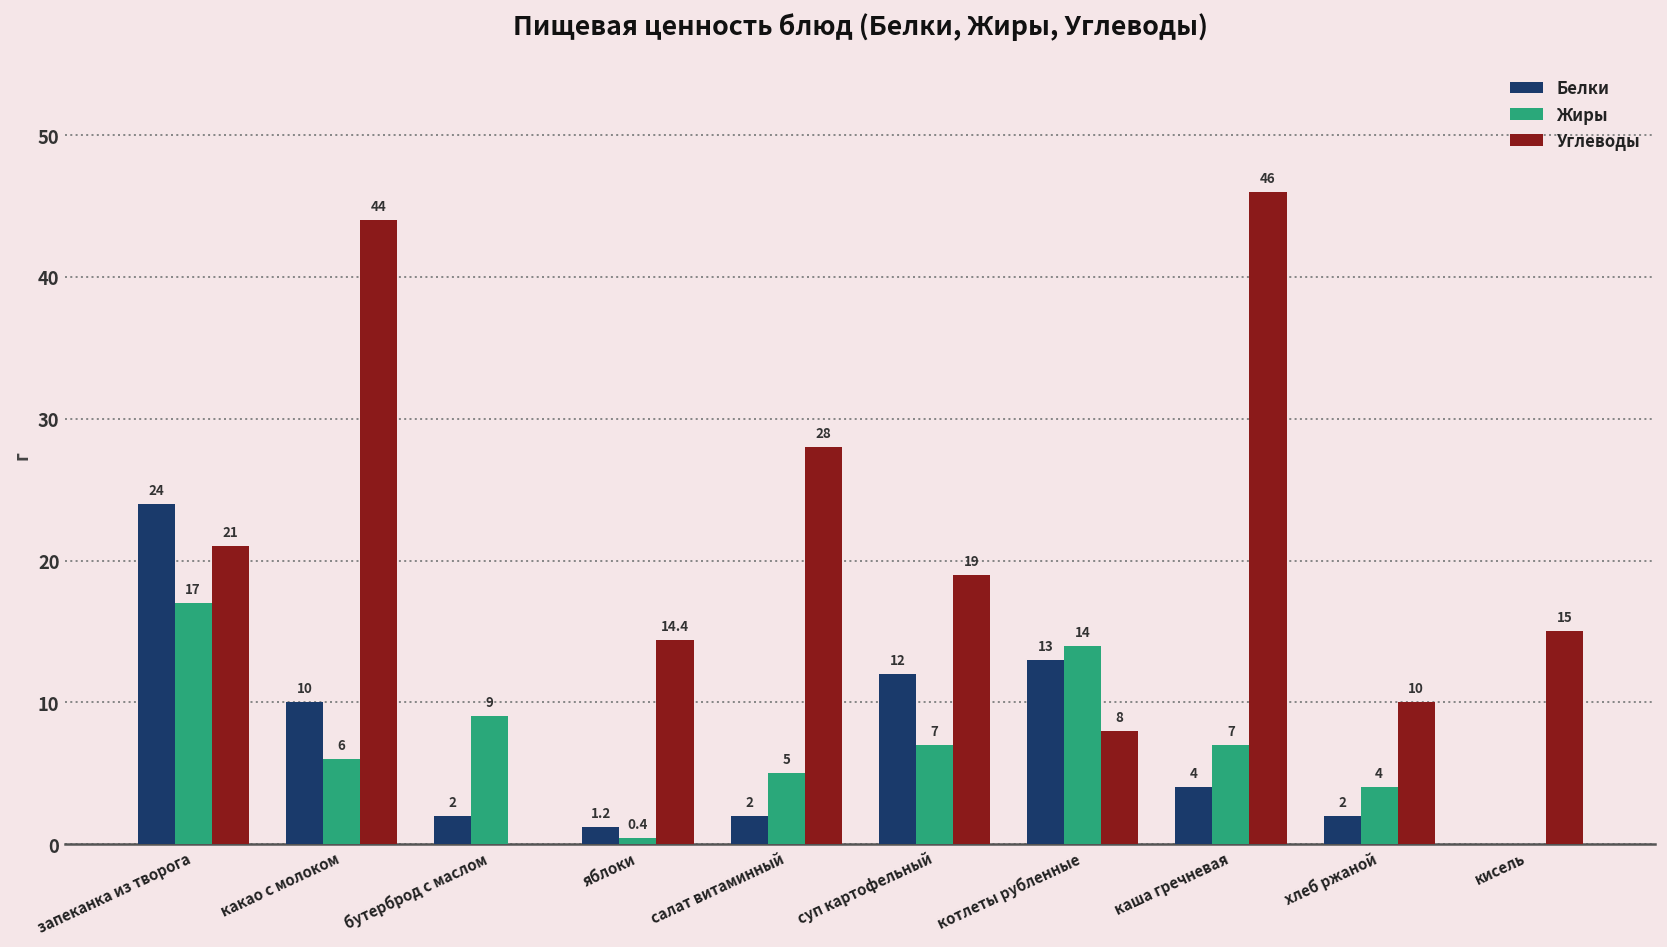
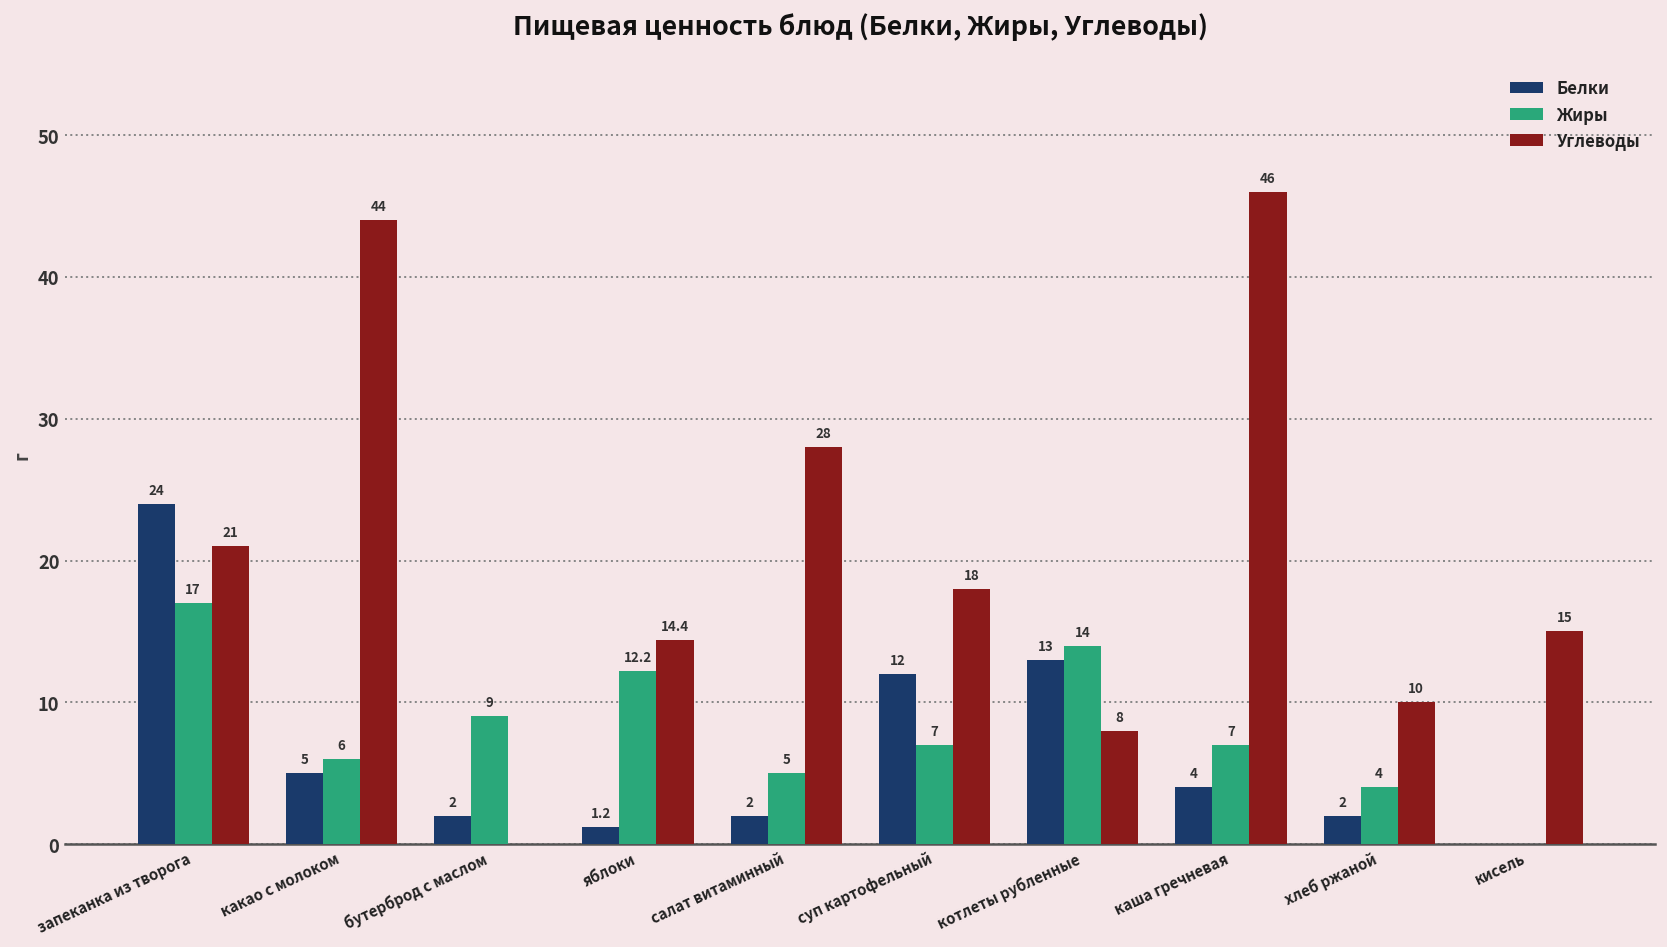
Белки, какао с молоком: 10 -> 5
Жиры, яблоки: 0.4 -> 12.2
Углеводы, суп картофельный: 19 -> 18
